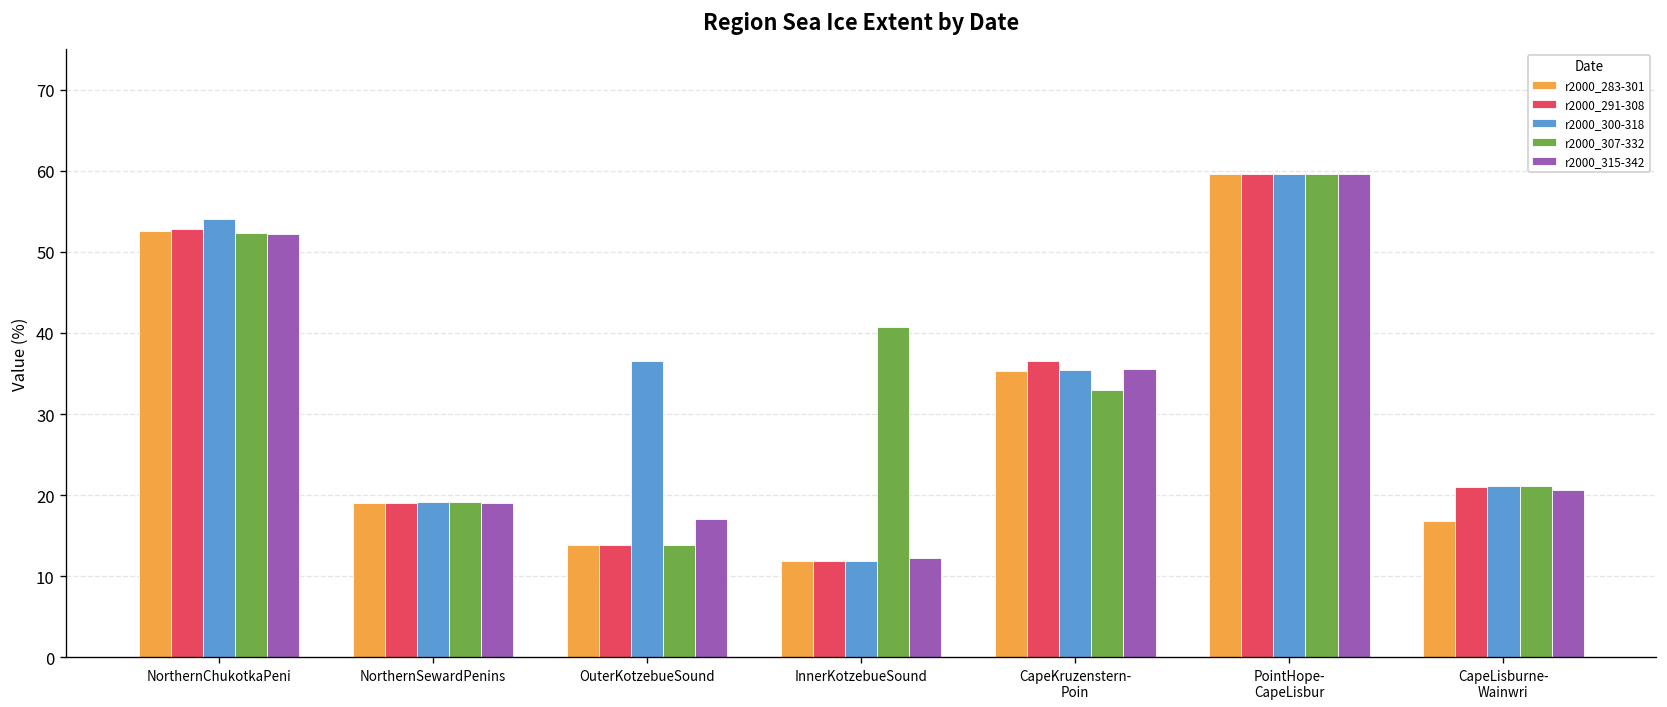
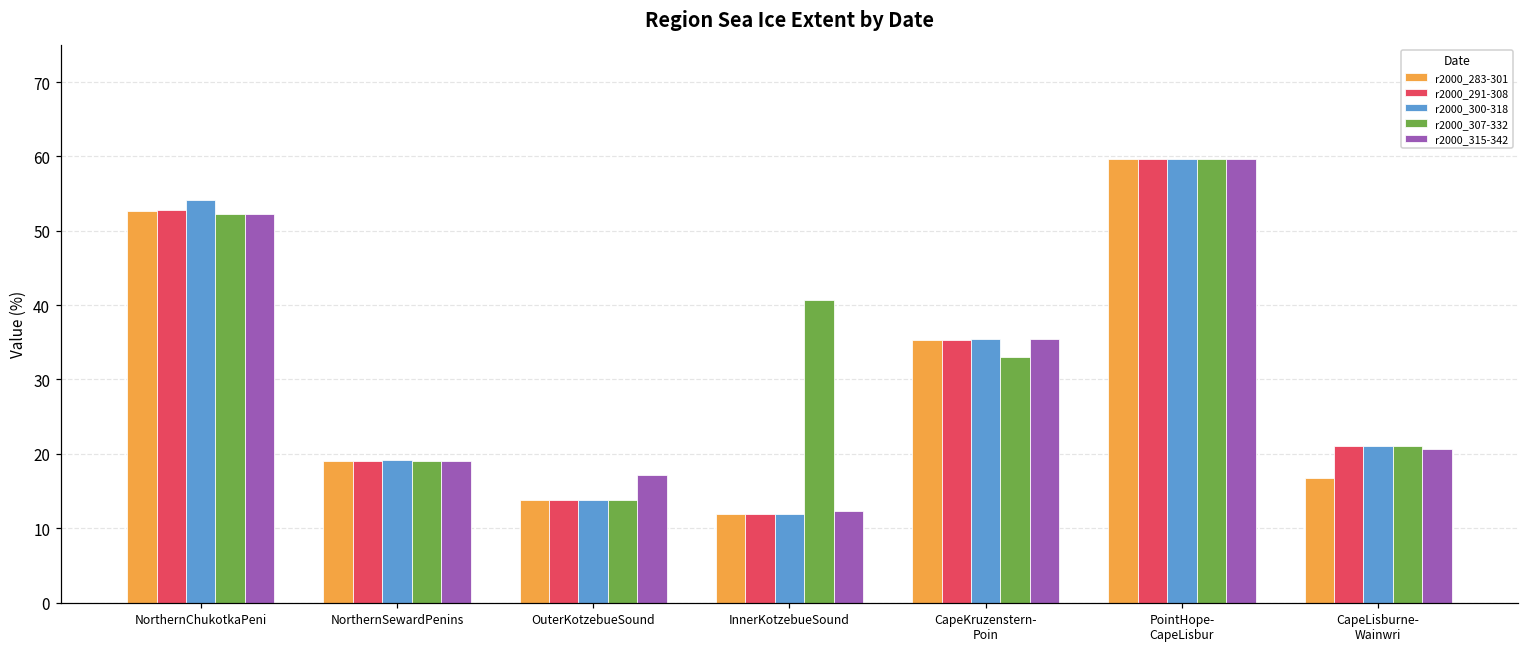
r2000_300-318, OuterKotzebueSound: 37 -> 14
r2000_291-308, CapeKruzenstern- Poin: 37 -> 35
